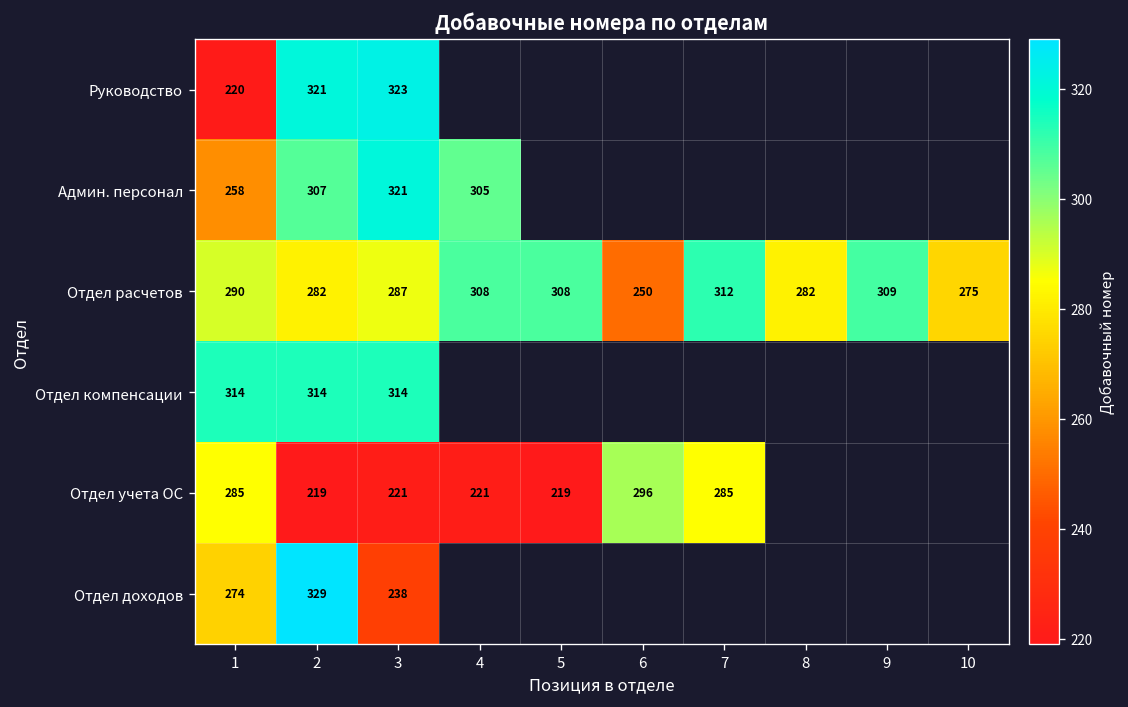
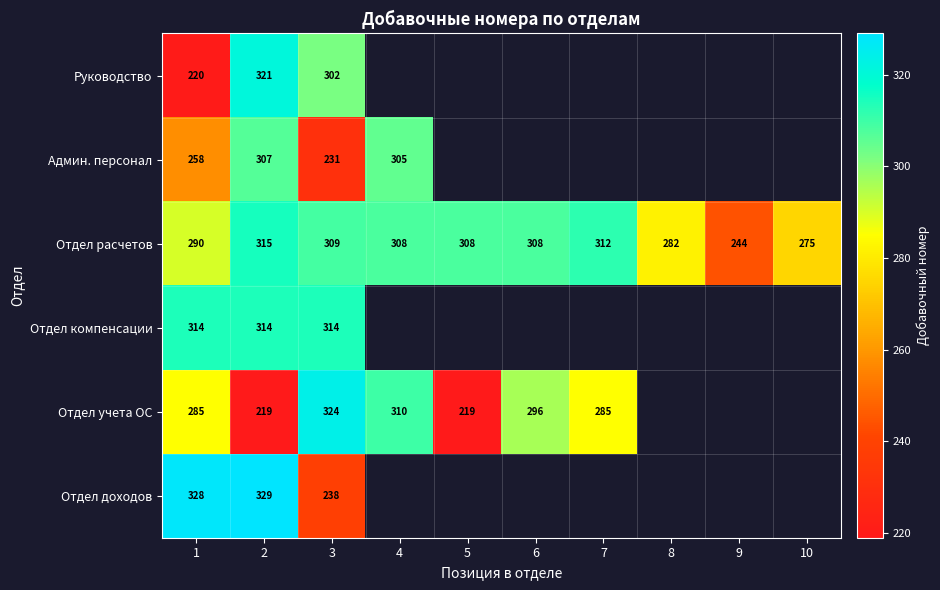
Руководство, 3: 323 -> 302
Админ. персонал, 3: 321 -> 231
Отдел расчетов, 2: 282 -> 315
Отдел расчетов, 3: 287 -> 309
Отдел расчетов, 6: 250 -> 308
Отдел расчетов, 9: 309 -> 244
Отдел учета ОС, 3: 221 -> 324
Отдел учета ОС, 4: 221 -> 310
Отдел доходов, 1: 274 -> 328
